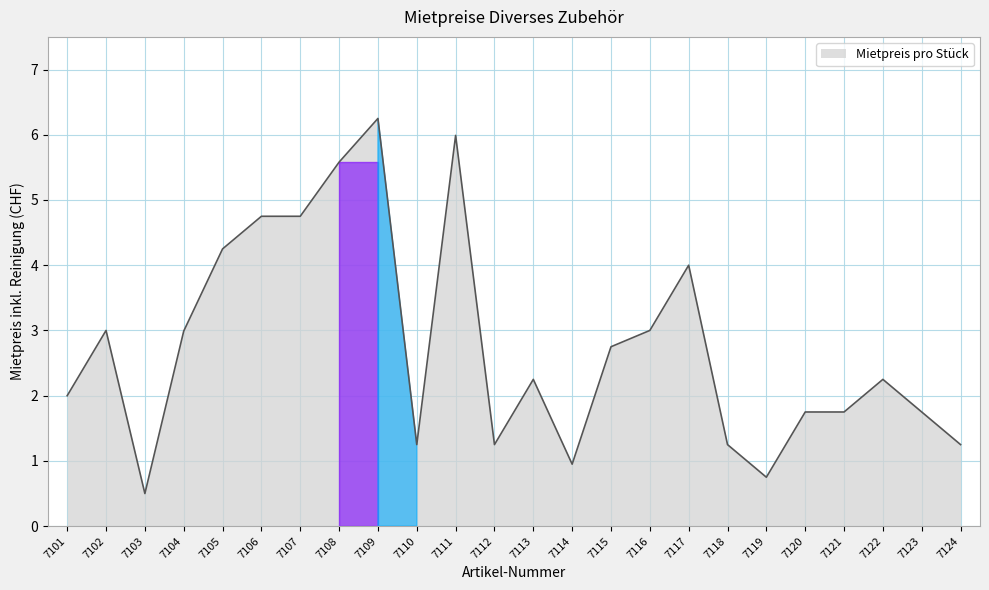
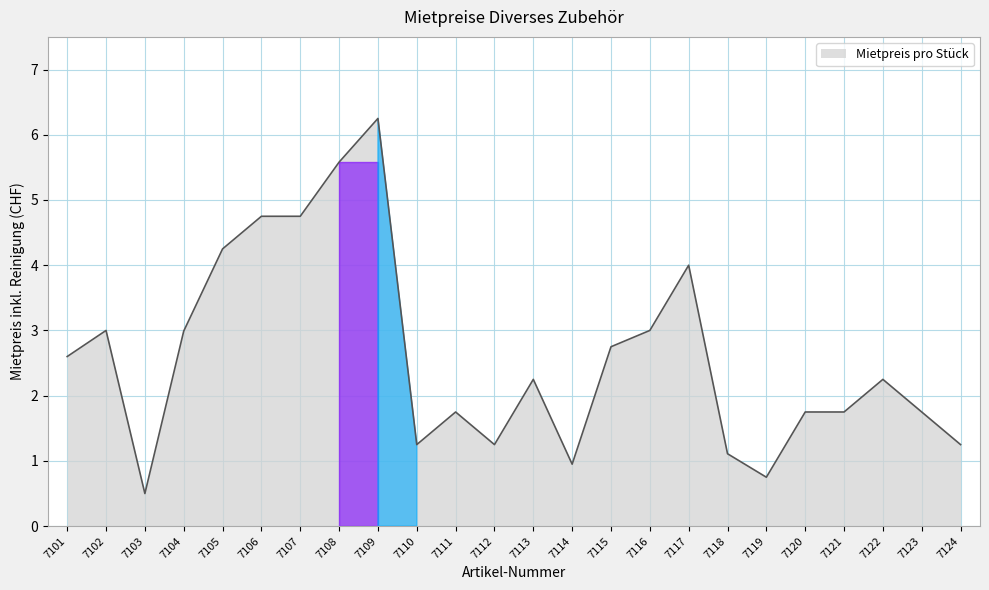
7101: 2.0 -> 2.6
7111: 6.0 -> 1.8
7118: 1.3 -> 1.1
